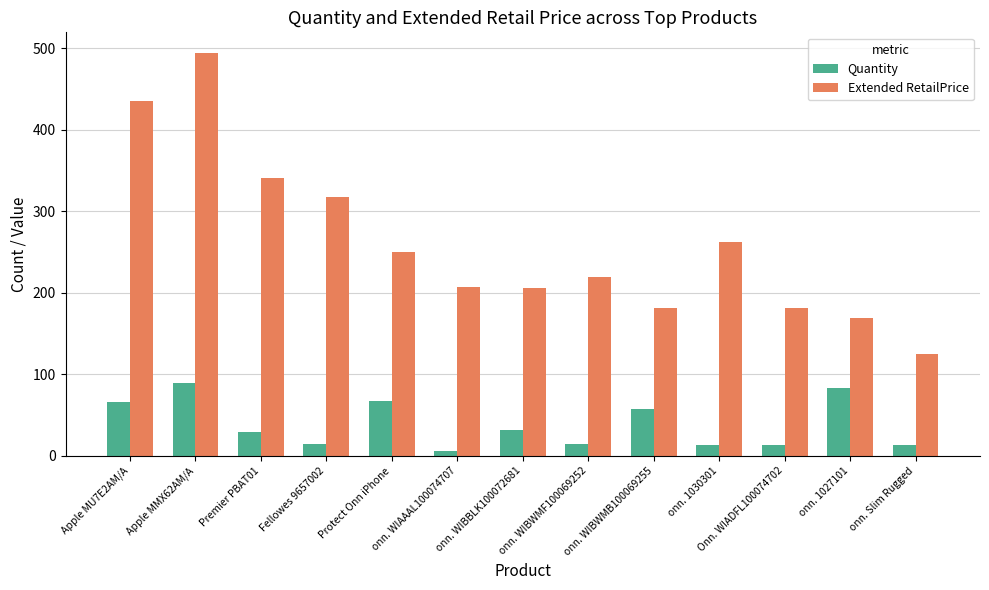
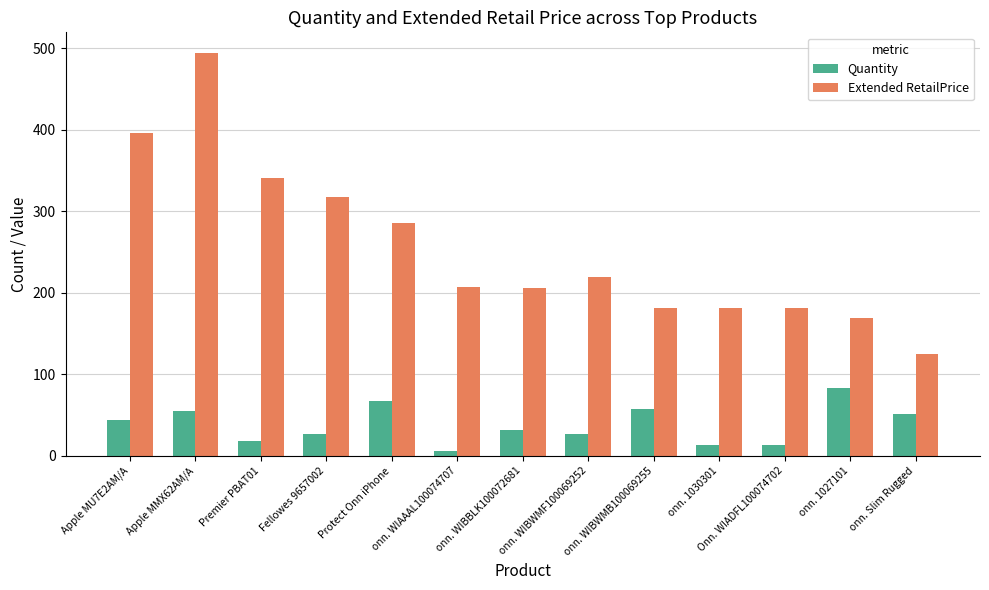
Quantity, Apple MU7E2AM/A: 70 -> 40
Extended RetailPrice, Apple MU7E2AM/A: 440 -> 400
Quantity, Apple MMX62AM/A: 90 -> 60
Quantity, Premier PBAT01: 30 -> 20
Quantity, Fellowes 9657002: 20 -> 30
Extended RetailPrice, Protect Onn iPhone: 250 -> 290
Quantity, onn. WIBWMF100069252: 20 -> 30
Extended RetailPrice, onn. 1030301: 260 -> 180
Quantity, onn. Slim Rugged: 10 -> 50
